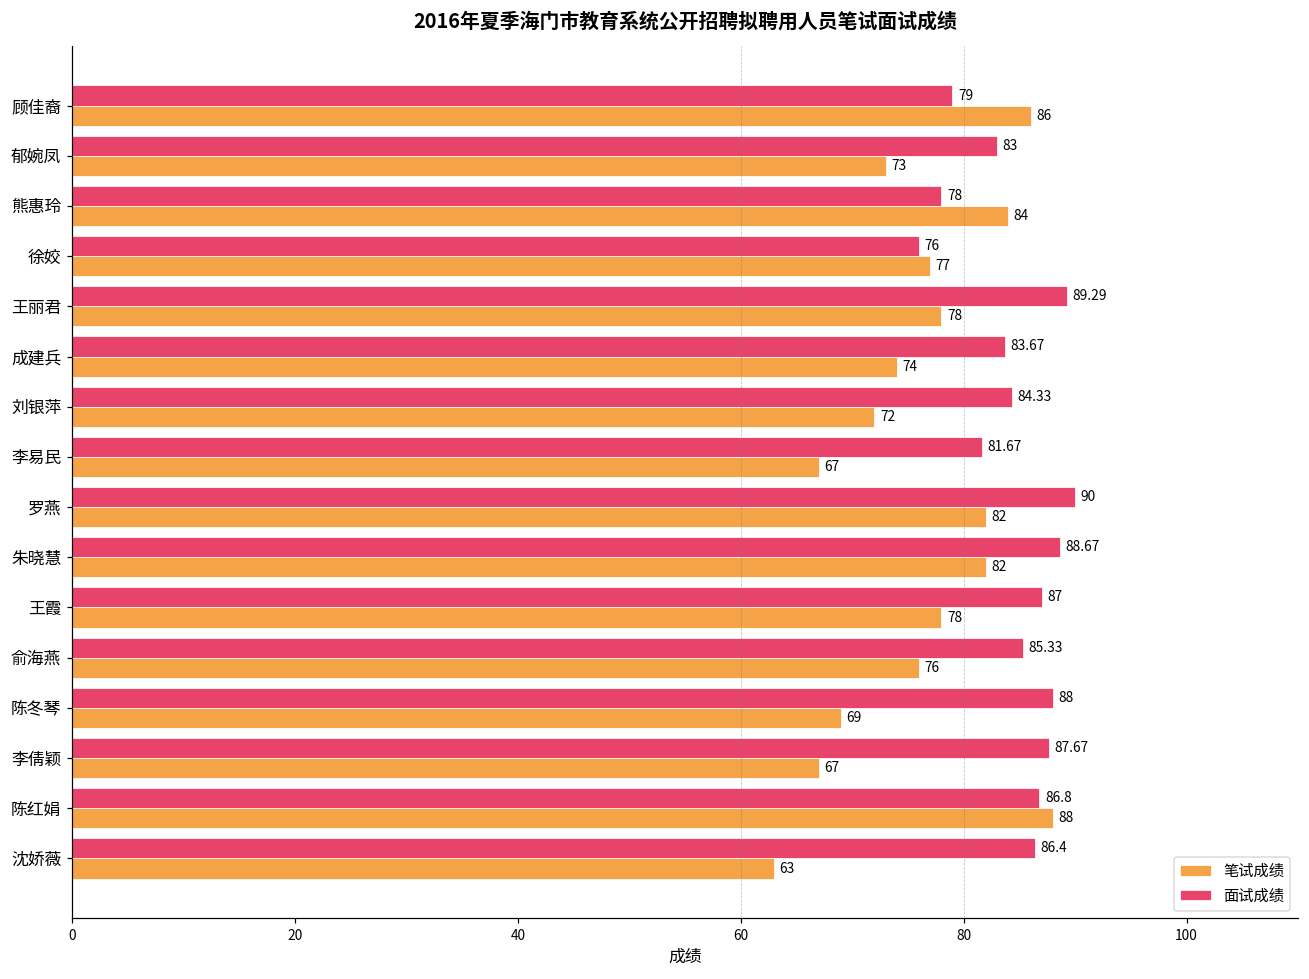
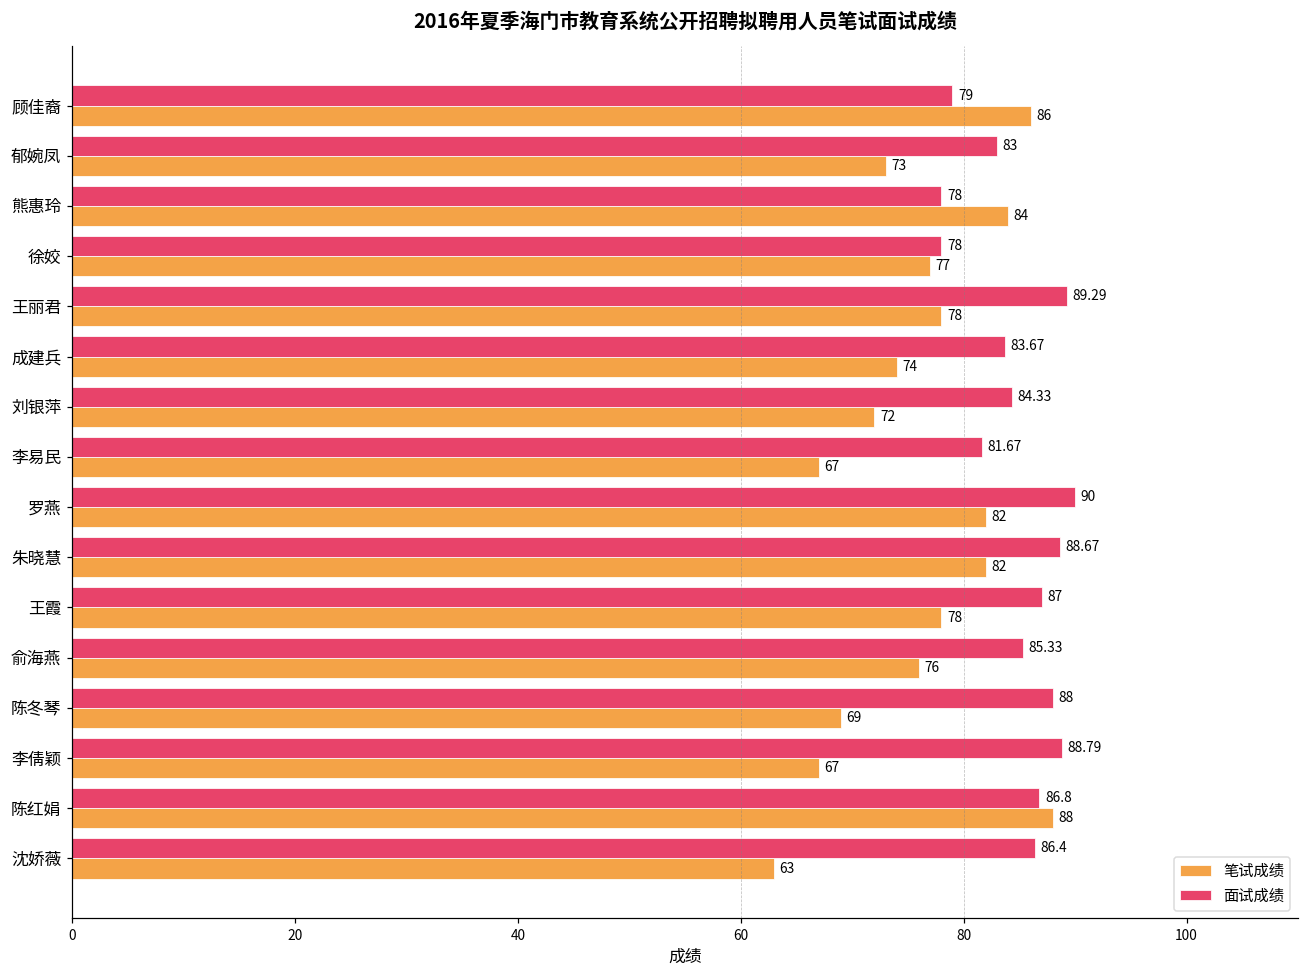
面试成绩, 徐姣: 76 -> 78
面试成绩, 李倩颖: 87.67 -> 88.79
